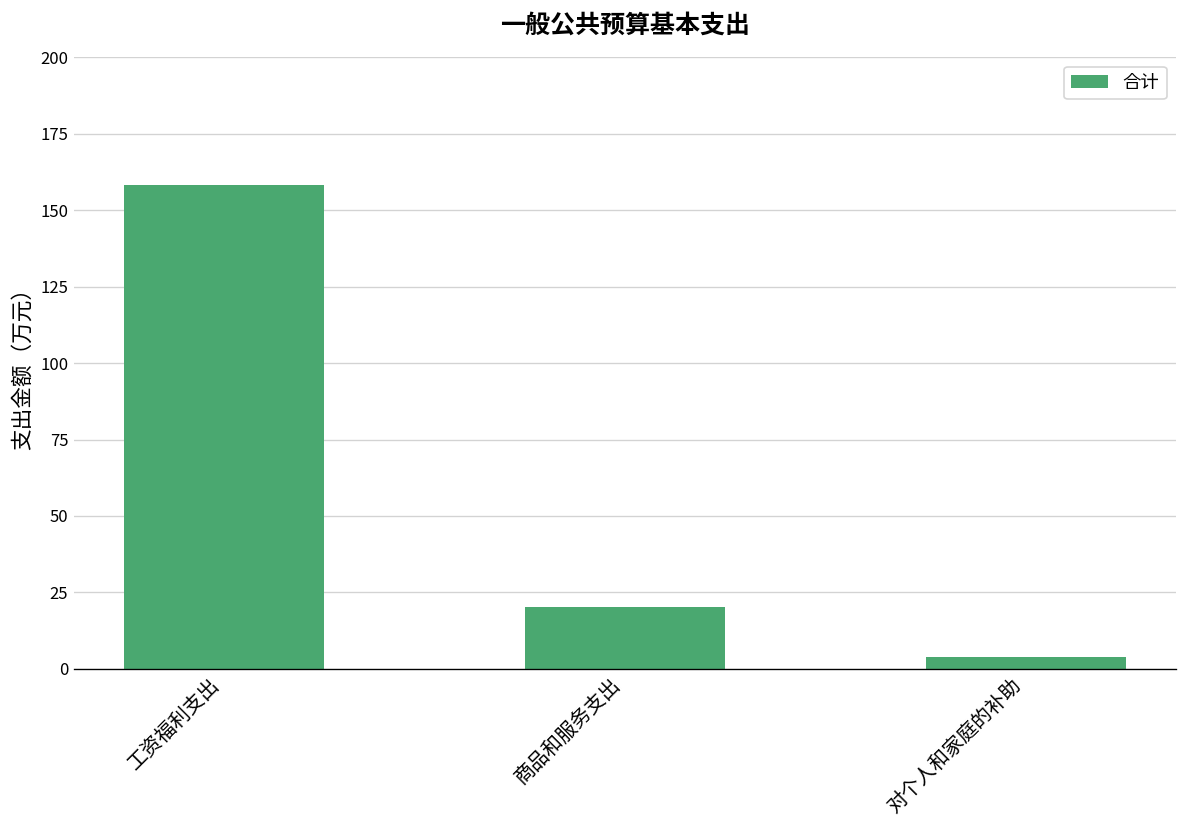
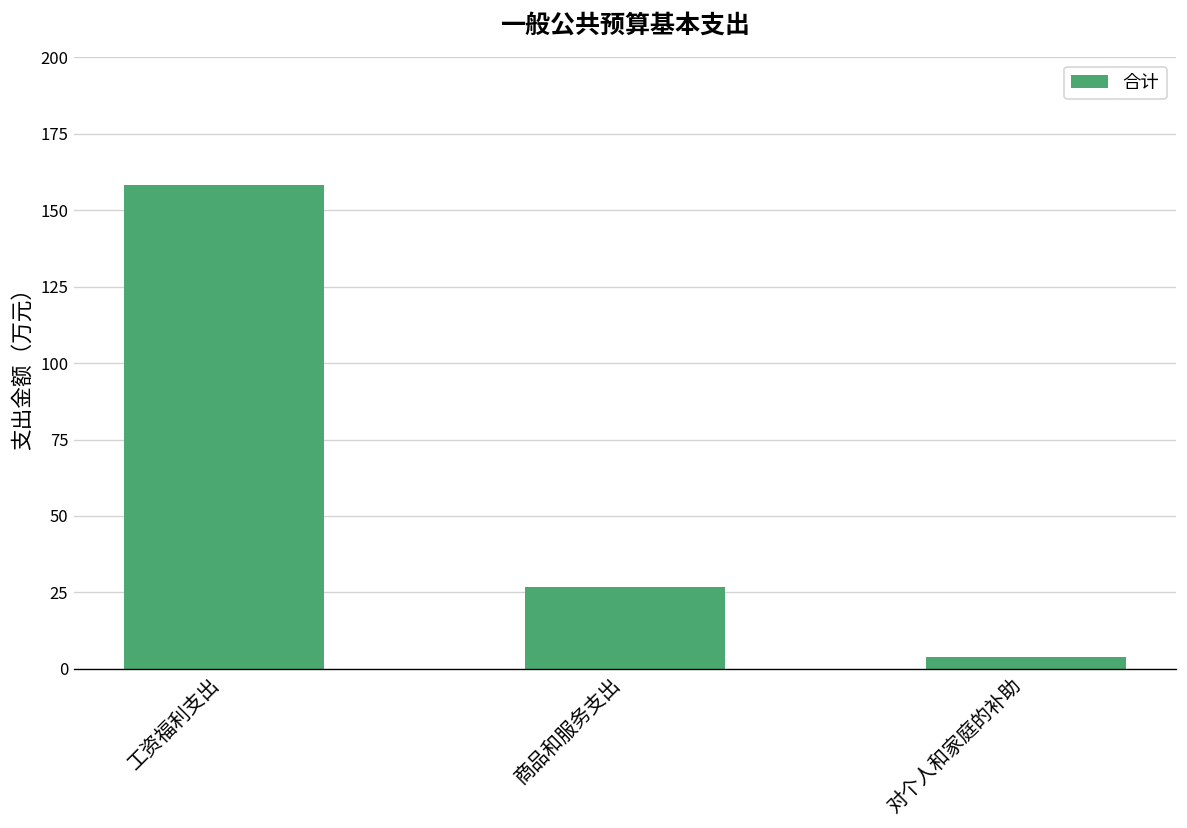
商品和服务支出: 20 -> 27
